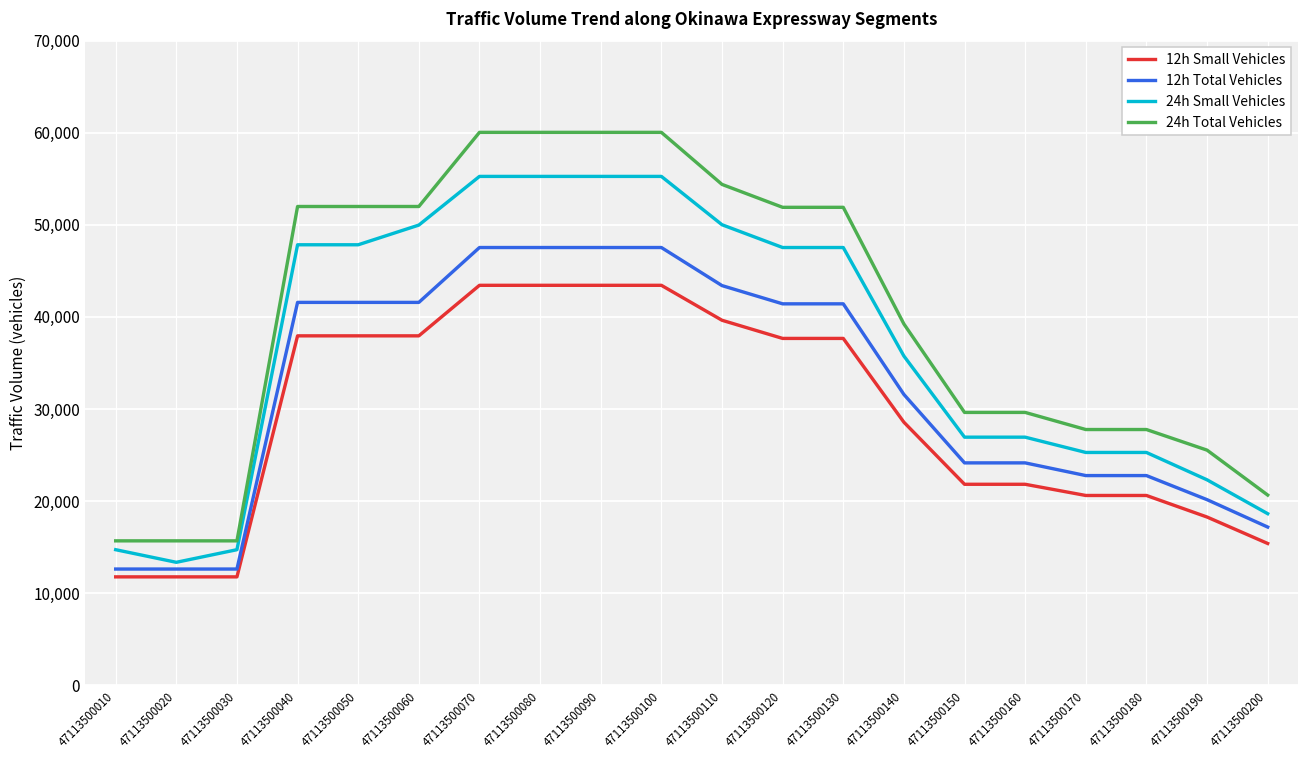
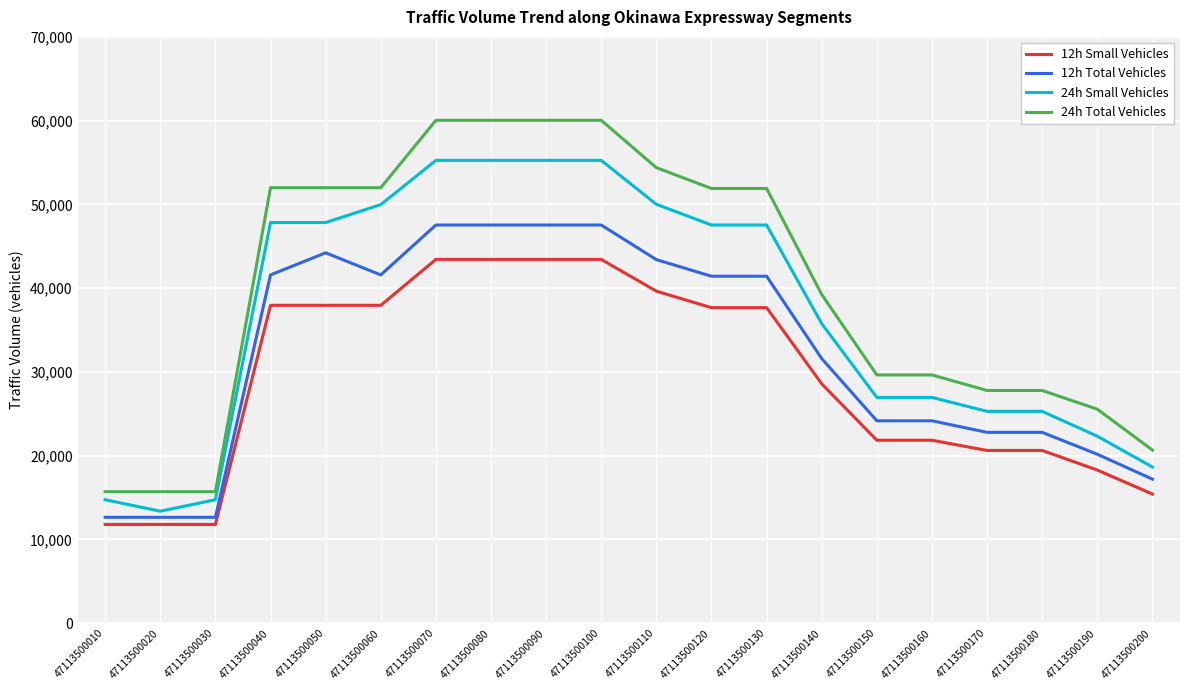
12h Total Vehicles, 47113500050: 42,000 -> 44,000
